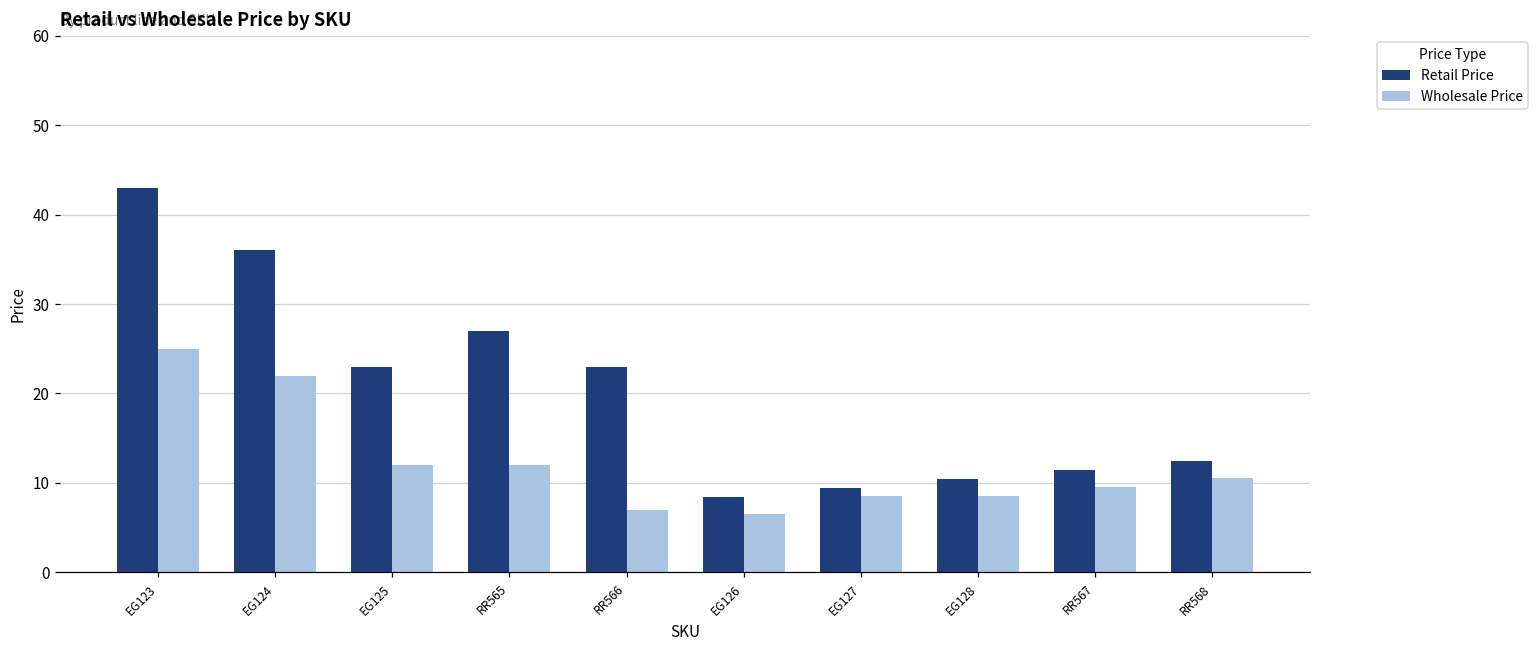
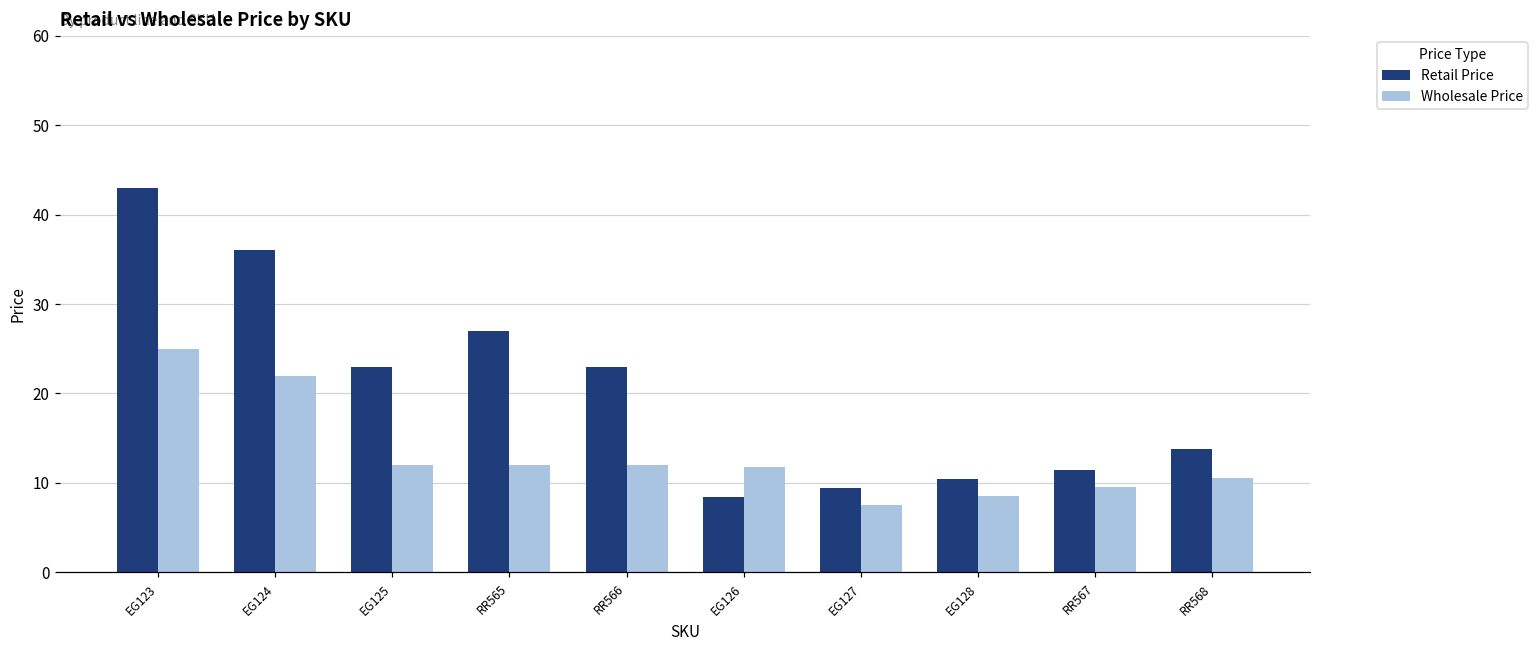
Wholesale Price, RR566: 7 -> 12
Wholesale Price, EG126: 7 -> 12
Wholesale Price, EG127: 9 -> 8
Retail Price, RR568: 12 -> 14
